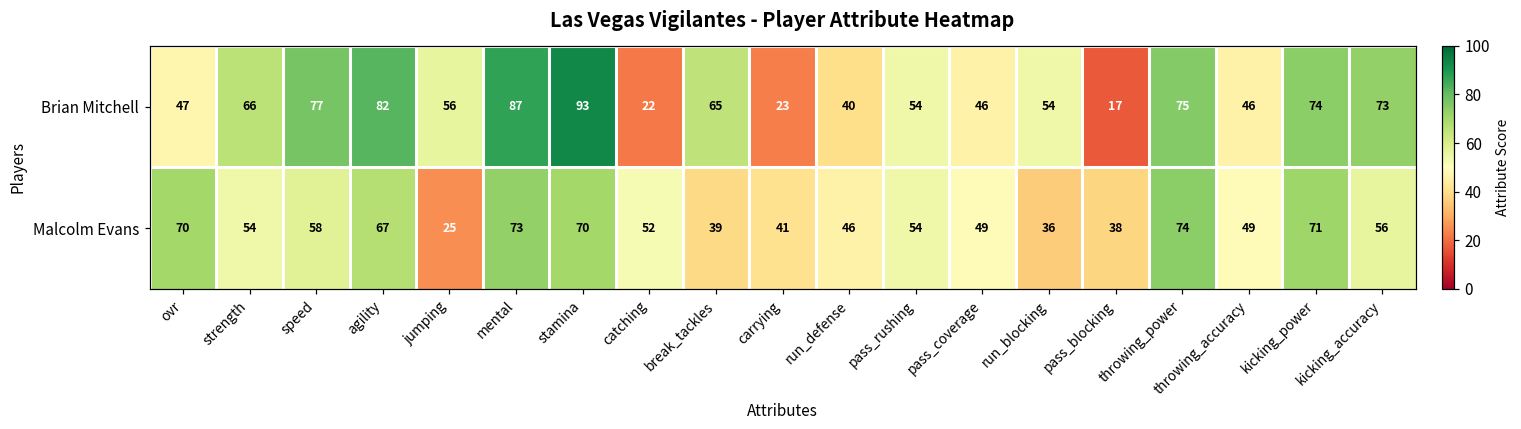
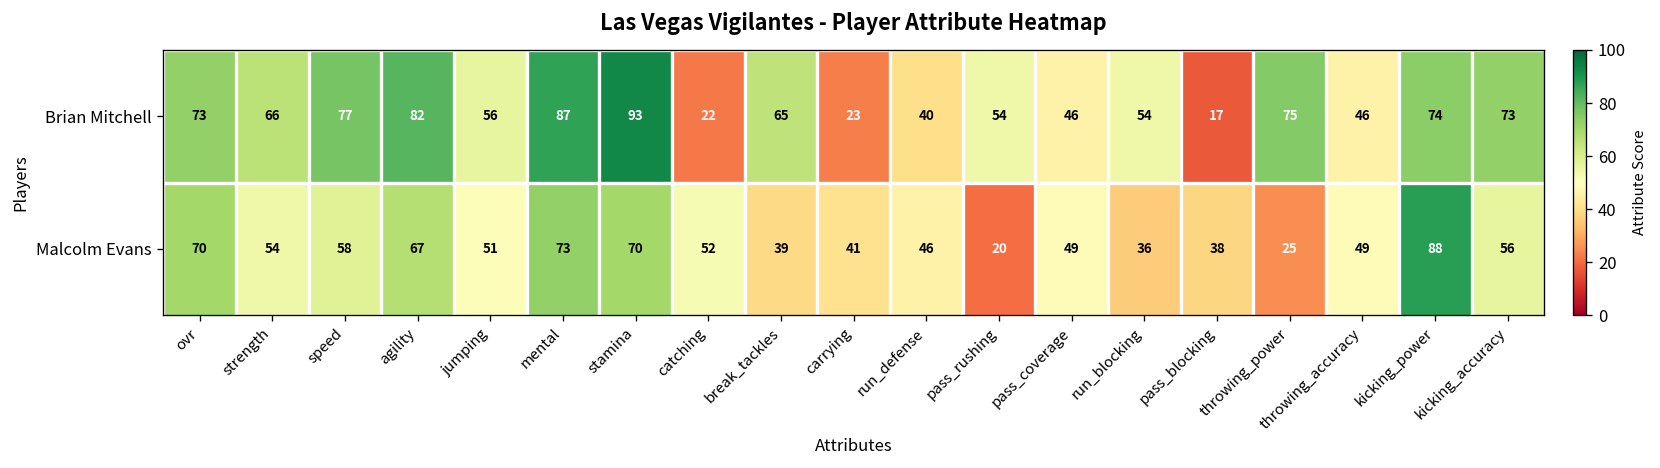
Brian Mitchell, ovr: 47 -> 73
Malcolm Evans, jumping: 25 -> 51
Malcolm Evans, pass_rushing: 54 -> 20
Malcolm Evans, throwing_power: 74 -> 25
Malcolm Evans, kicking_power: 71 -> 88
